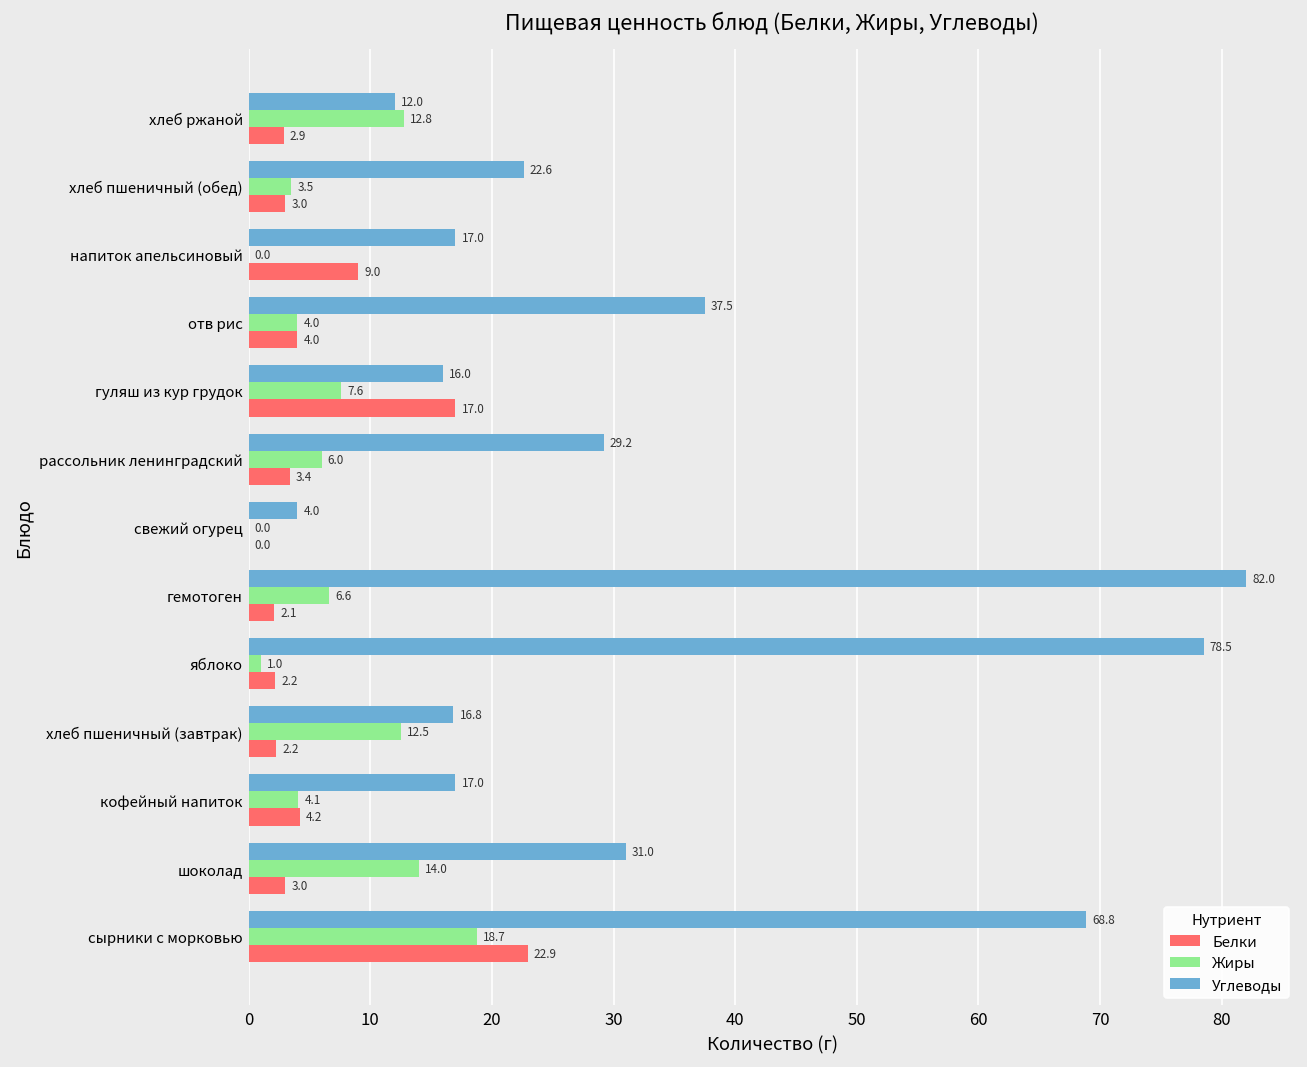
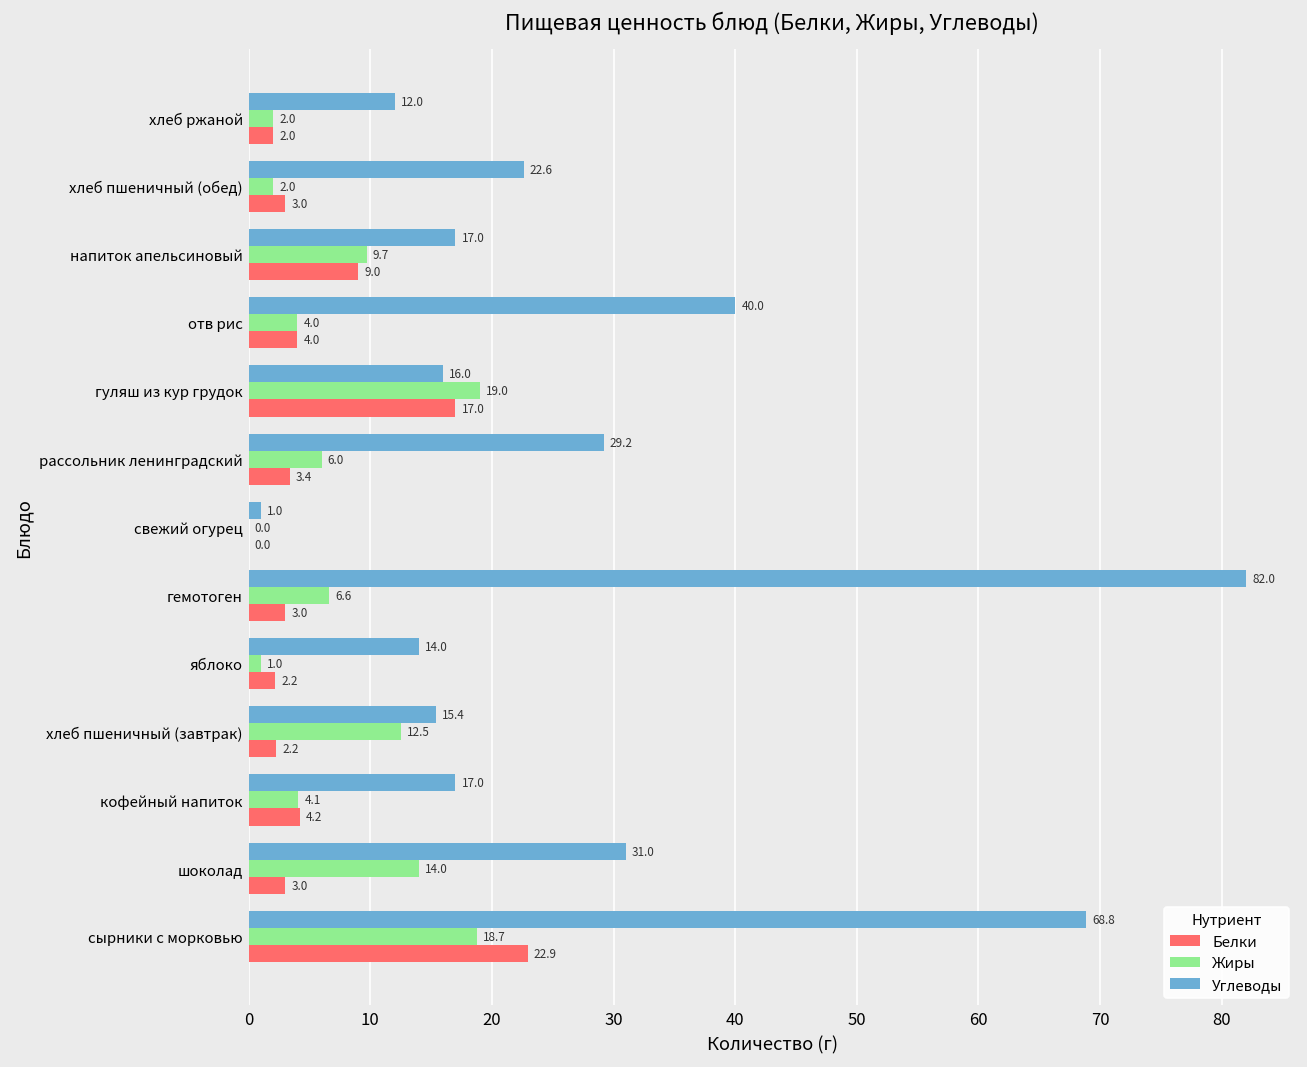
Жиры, хлеб ржаной: 12.8 -> 2.0
Белки, хлеб ржаной: 2.9 -> 2.0
Жиры, хлеб пшеничный (обед): 3.5 -> 2.0
Жиры, напиток апельсиновый: 0.0 -> 9.7
Углеводы, отв рис: 37.5 -> 40.0
Жиры, гуляш из кур грудок: 7.6 -> 19.0
Углеводы, свежий огурец: 4.0 -> 1.0
Белки, гемотоген: 2.1 -> 3.0
Углеводы, яблоко: 78.5 -> 14.0
Углеводы, хлеб пшеничный (завтрак): 16.8 -> 15.4
